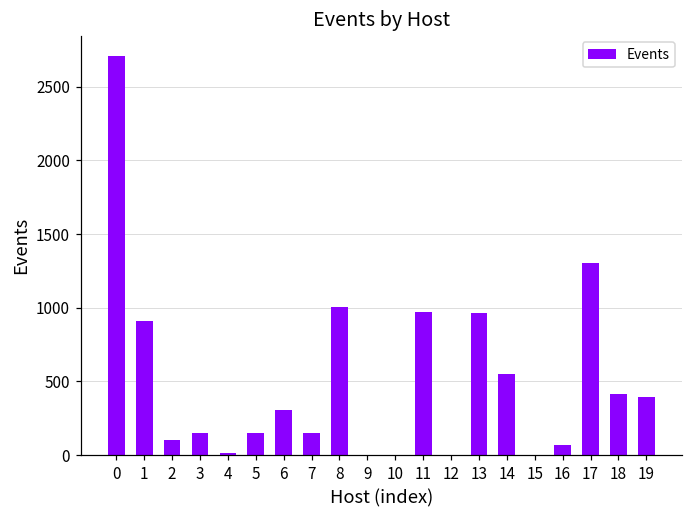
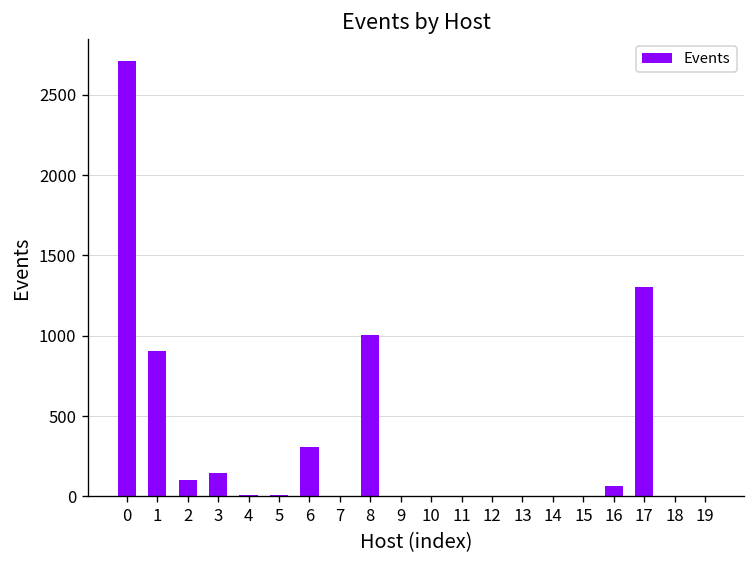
5: 150 -> 10
7: 150 -> 0
11: 970 -> 0
13: 970 -> 0
14: 550 -> 0
18: 410 -> 0
19: 390 -> 0
